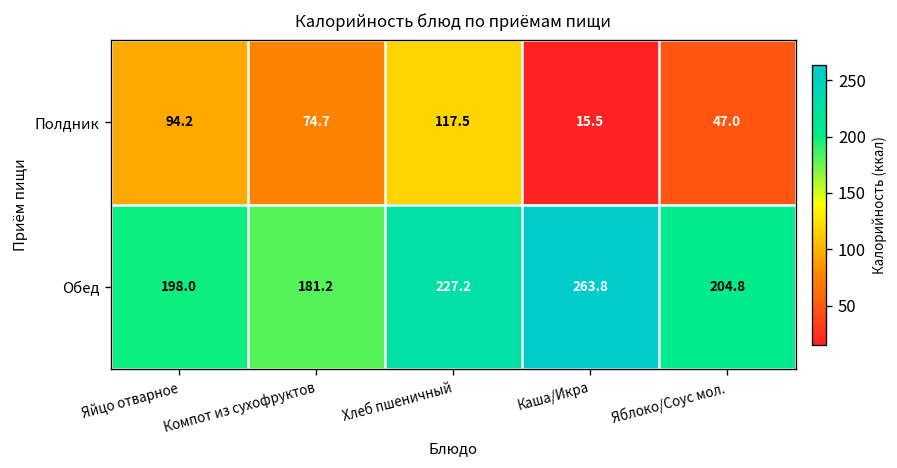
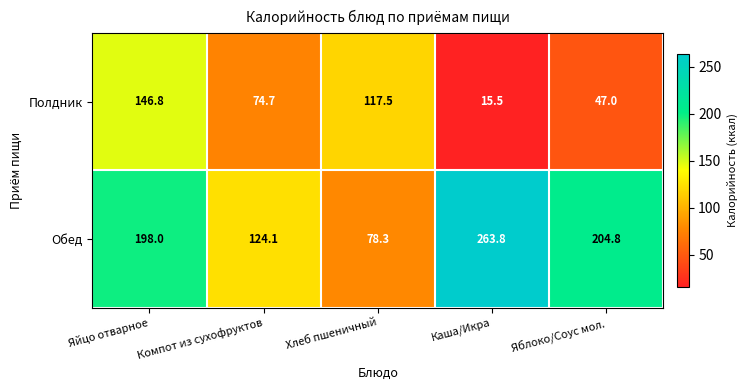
Полдник, Яйцо отварное: 94.2 -> 146.8
Обед, Компот из сухофруктов: 181.2 -> 124.1
Обед, Хлеб пшеничный: 227.2 -> 78.3
